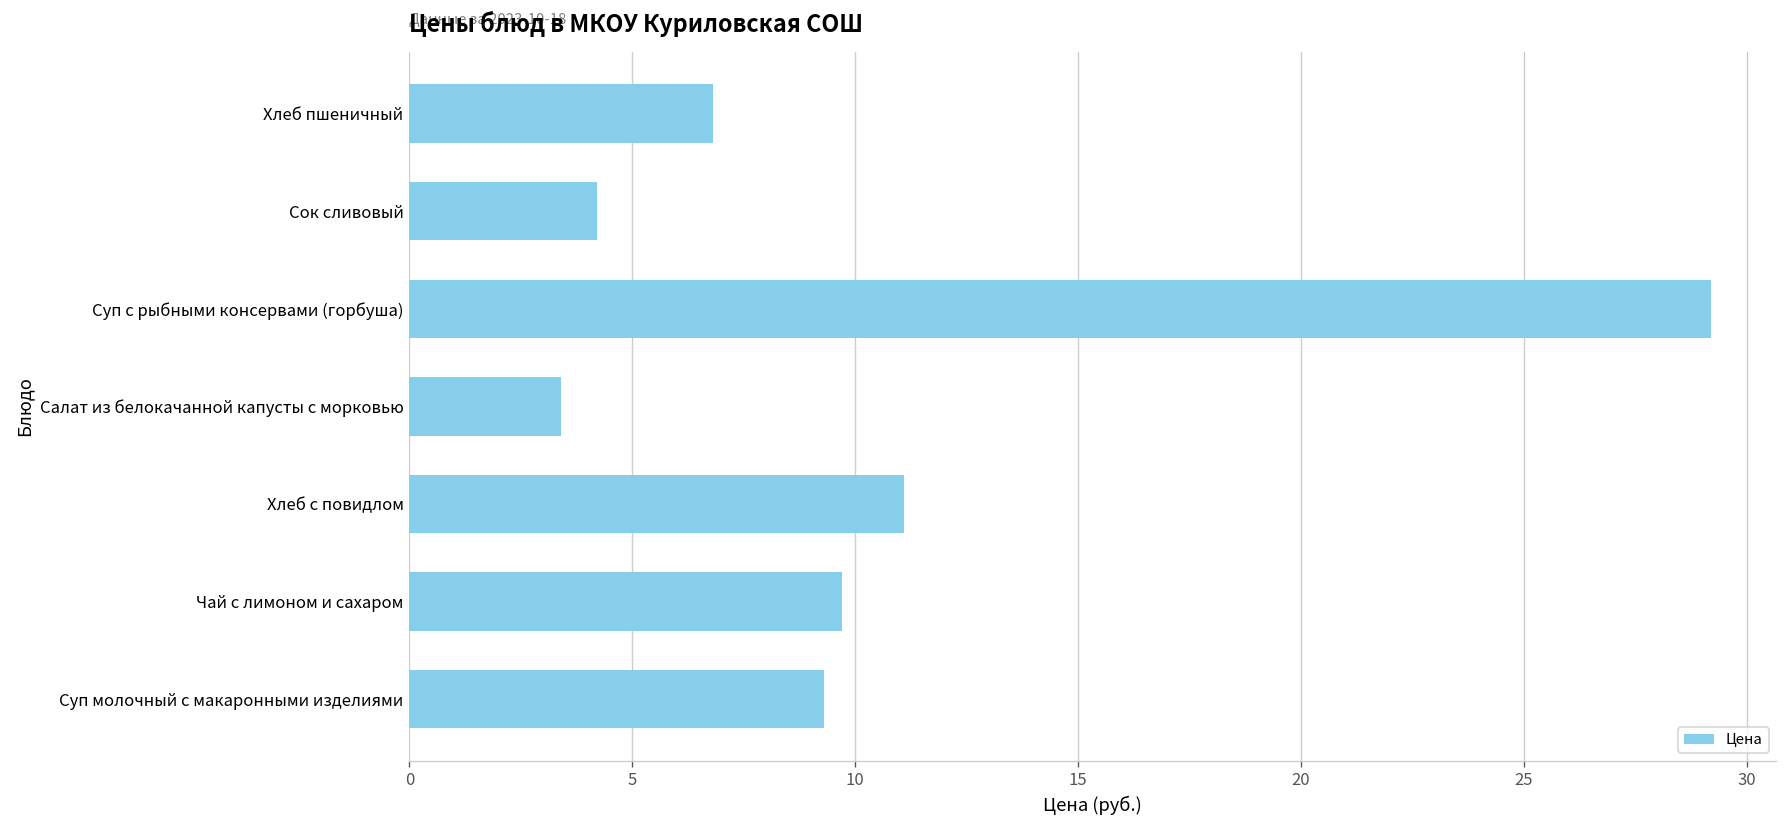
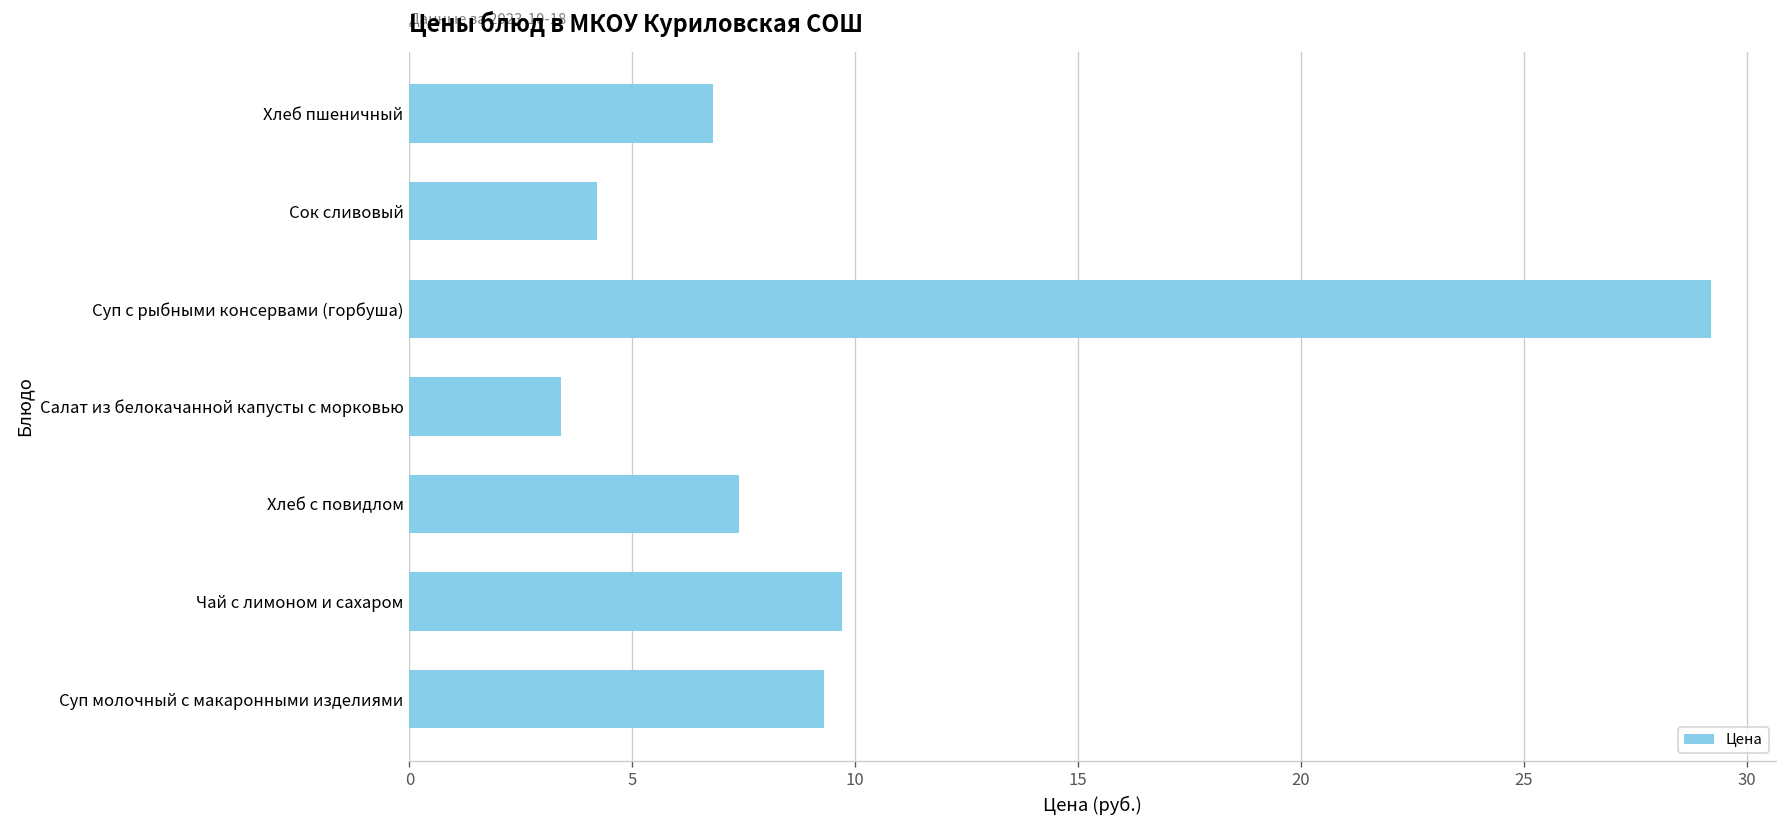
Хлеб с повидлом: 11.1 -> 7.4
